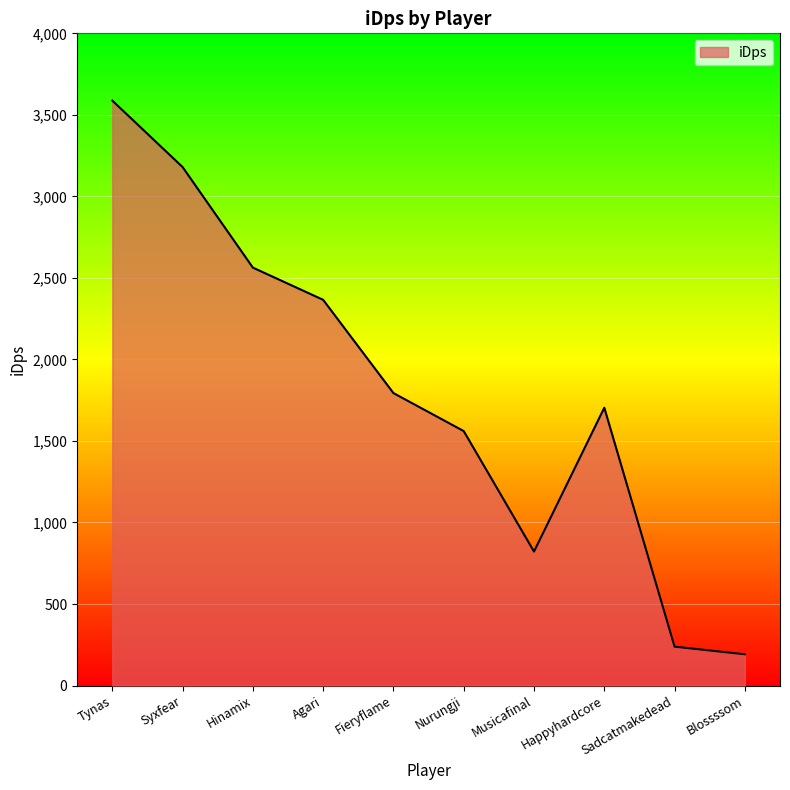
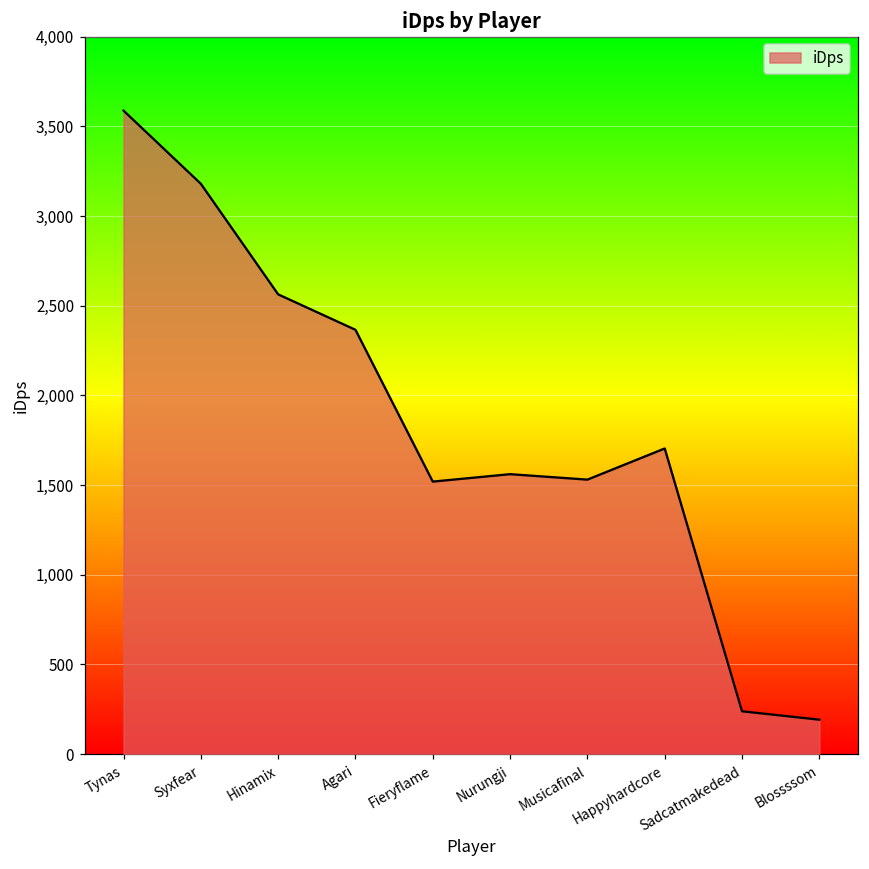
Fieryflame: 1,790 -> 1,520
Musicafinal: 820 -> 1,530
